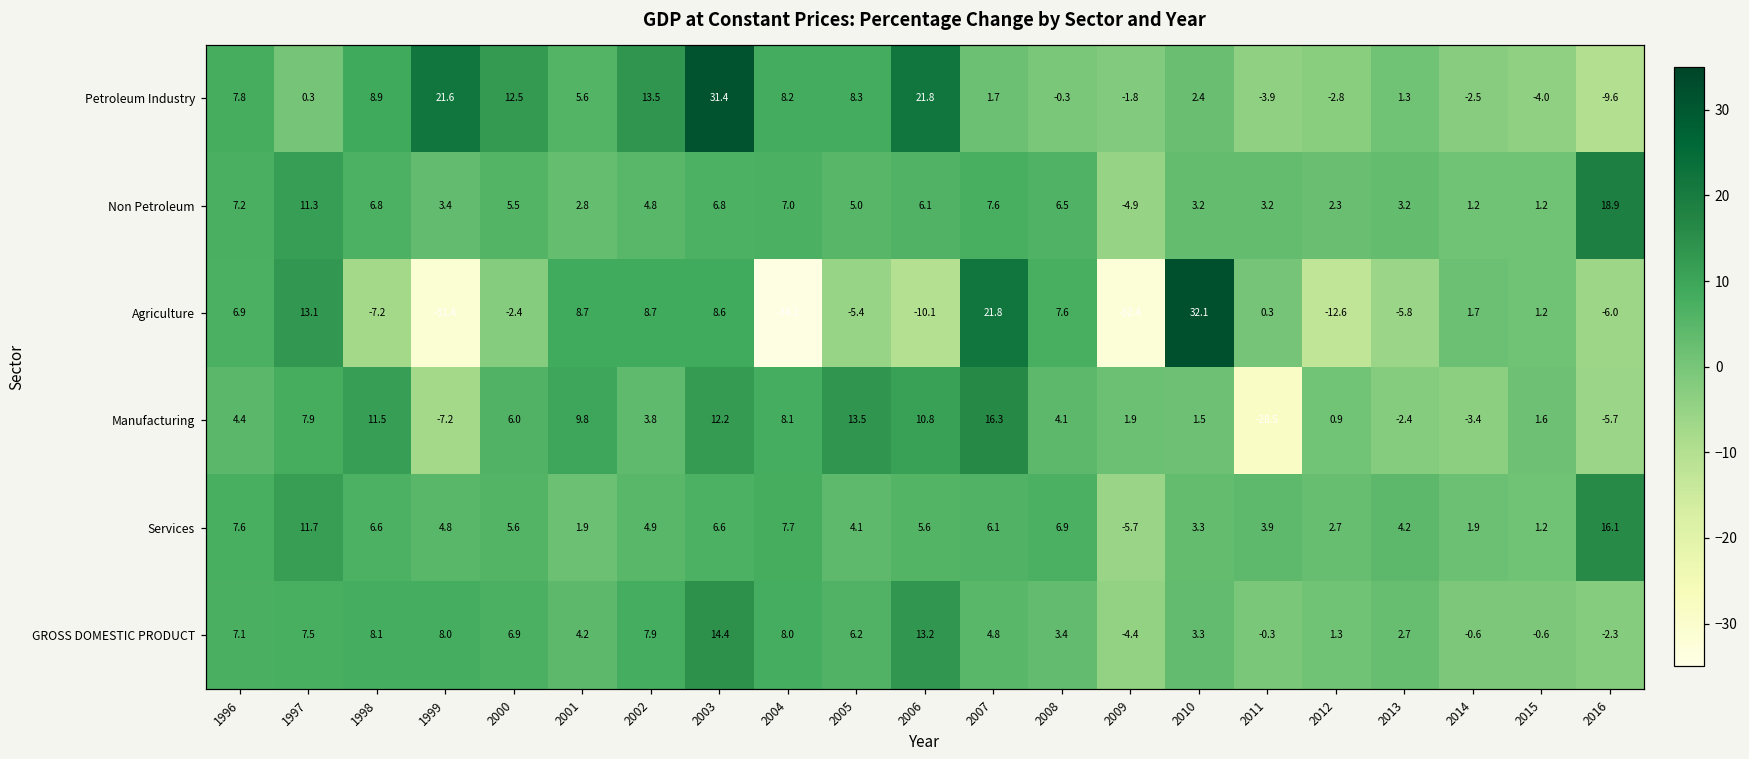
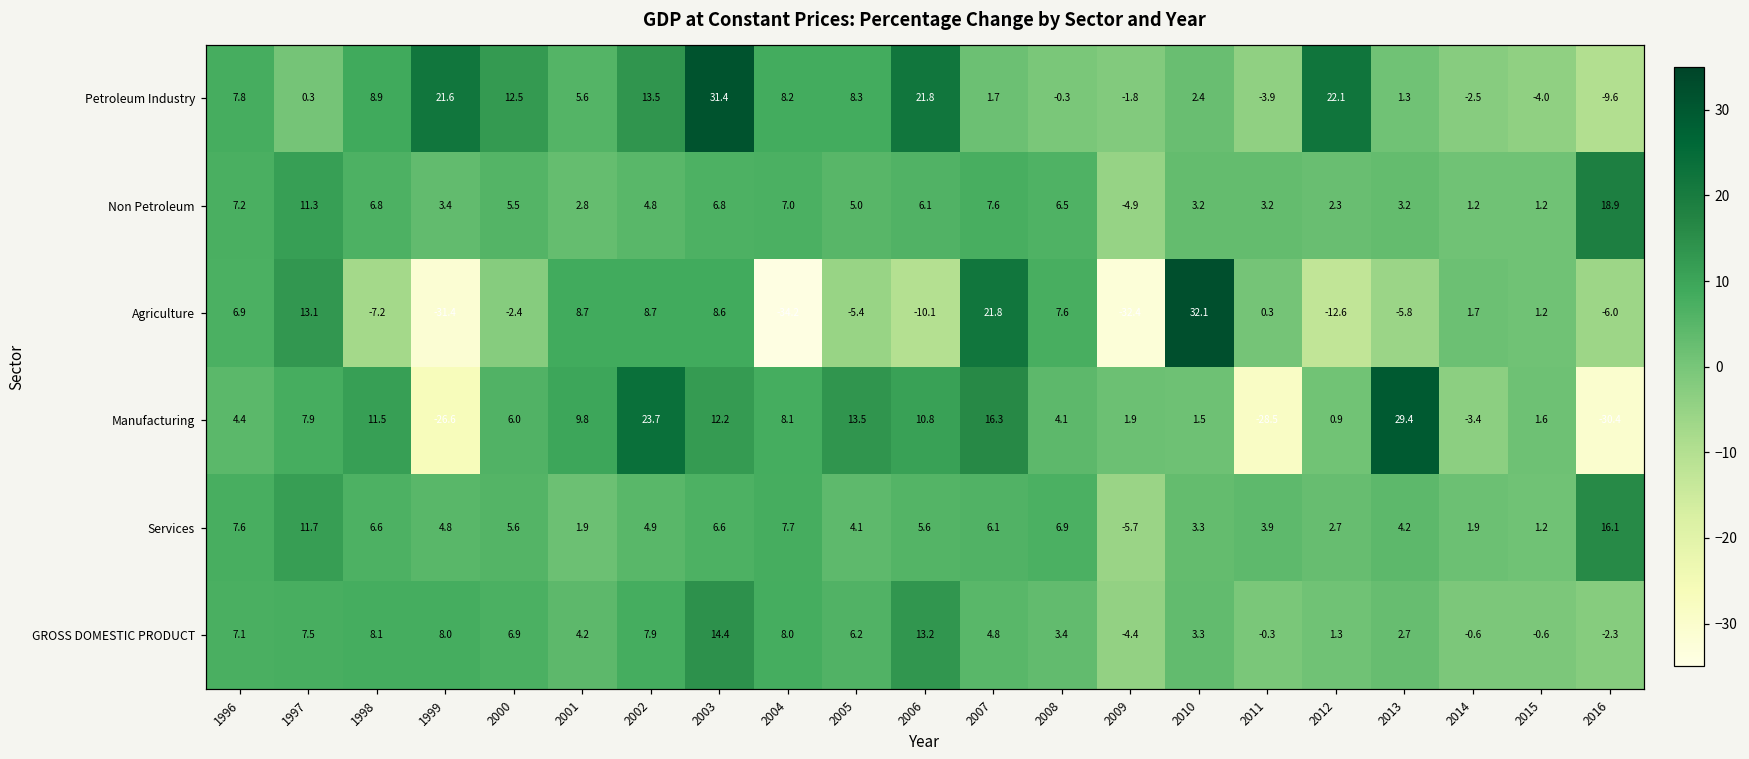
Petroleum Industry, 2012: -2.8 -> 22.1
Manufacturing, 1999: -7.2 -> -26.6
Manufacturing, 2002: 3.8 -> 23.7
Manufacturing, 2013: -2.4 -> 29.4
Manufacturing, 2016: -5.7 -> -30.4
